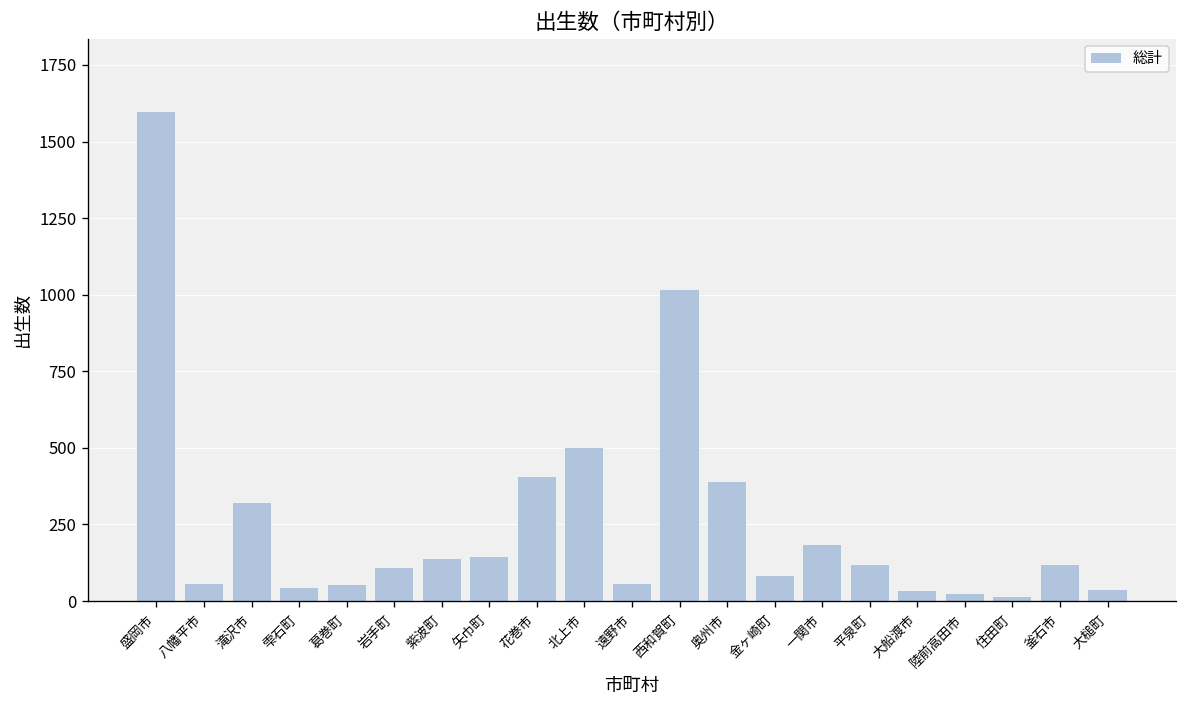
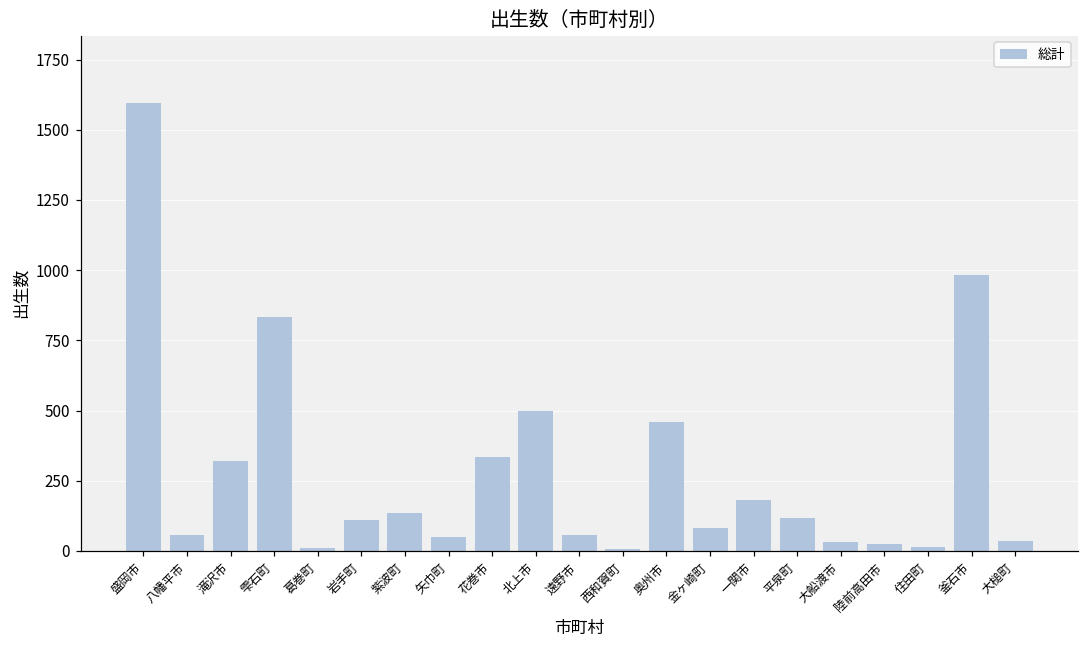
雫石町: 40 -> 830
葛巻町: 50 -> 10
矢巾町: 140 -> 50
花巻市: 410 -> 340
西和賀町: 1020 -> 10
奥州市: 390 -> 460
釜石市: 120 -> 980
